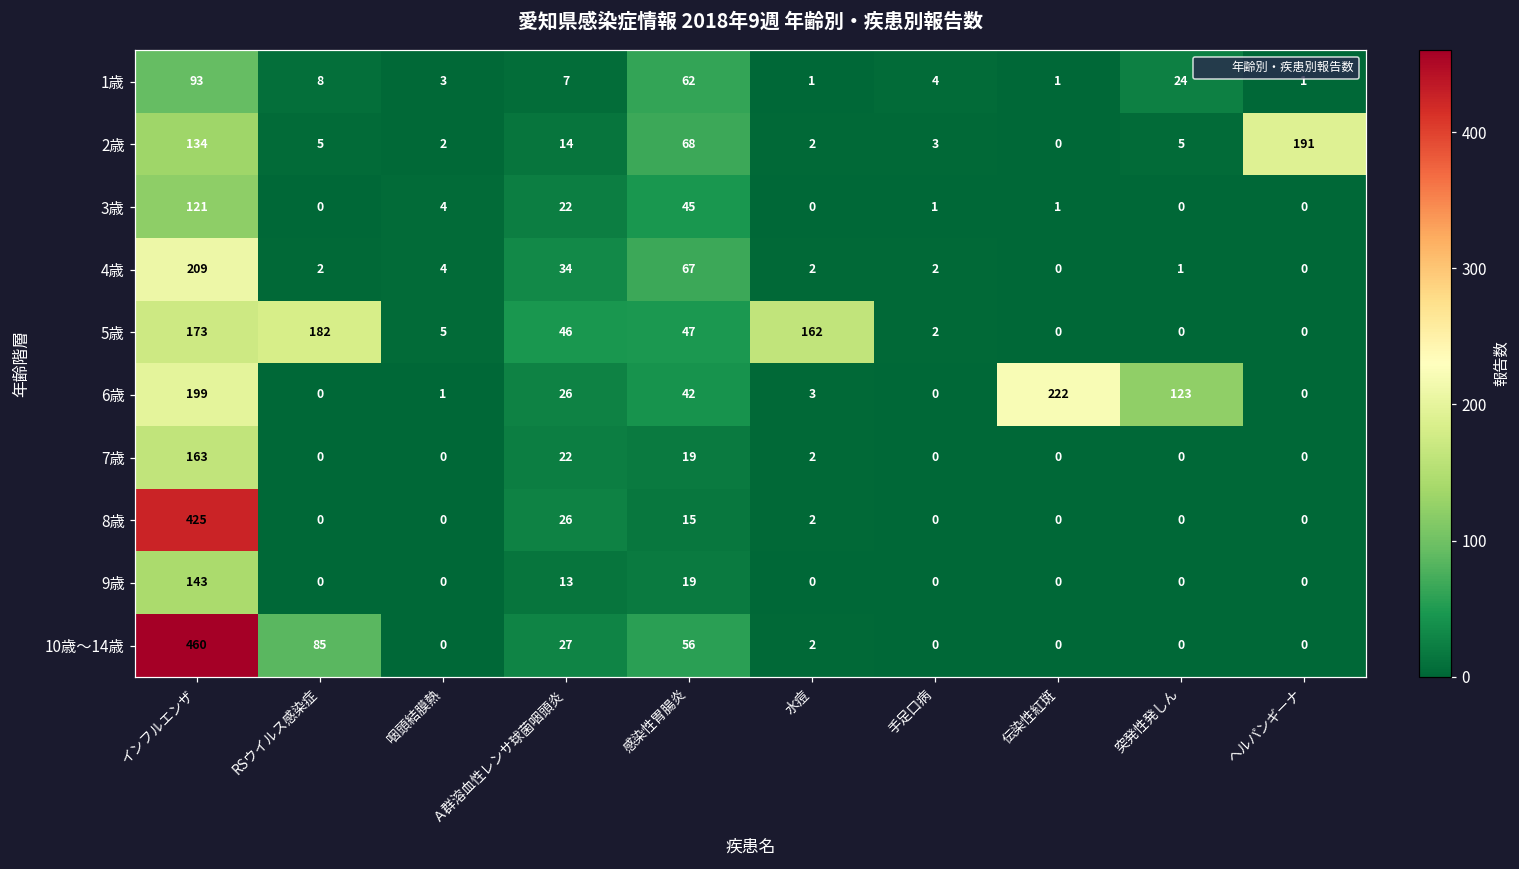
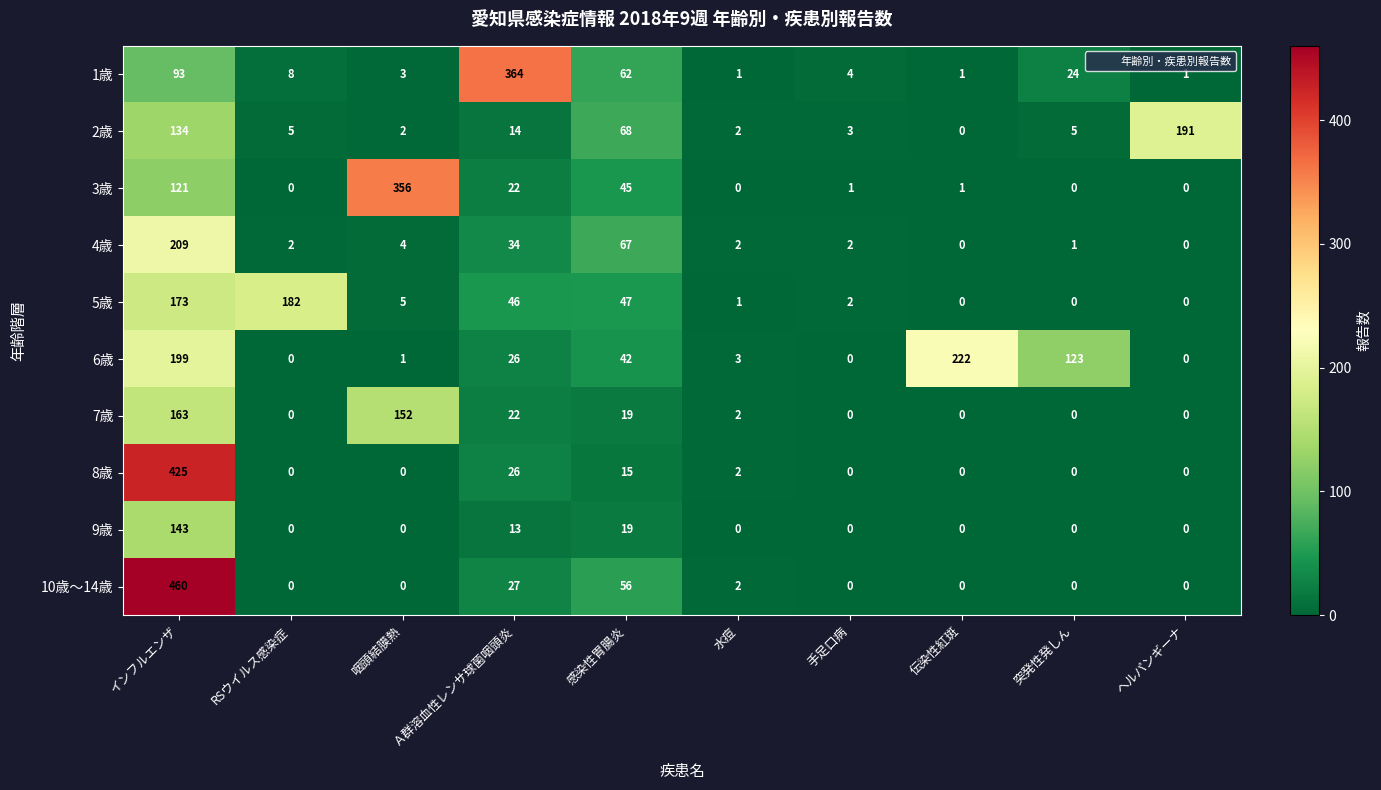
1歳, Ａ群溶血性レンサ球菌咽頭炎: 7 -> 364
3歳, 咽頭結膜熱: 4 -> 356
5歳, 水痘: 162 -> 1
7歳, 咽頭結膜熱: 0 -> 152
10歳～14歳, RSウイルス感染症: 85 -> 0
